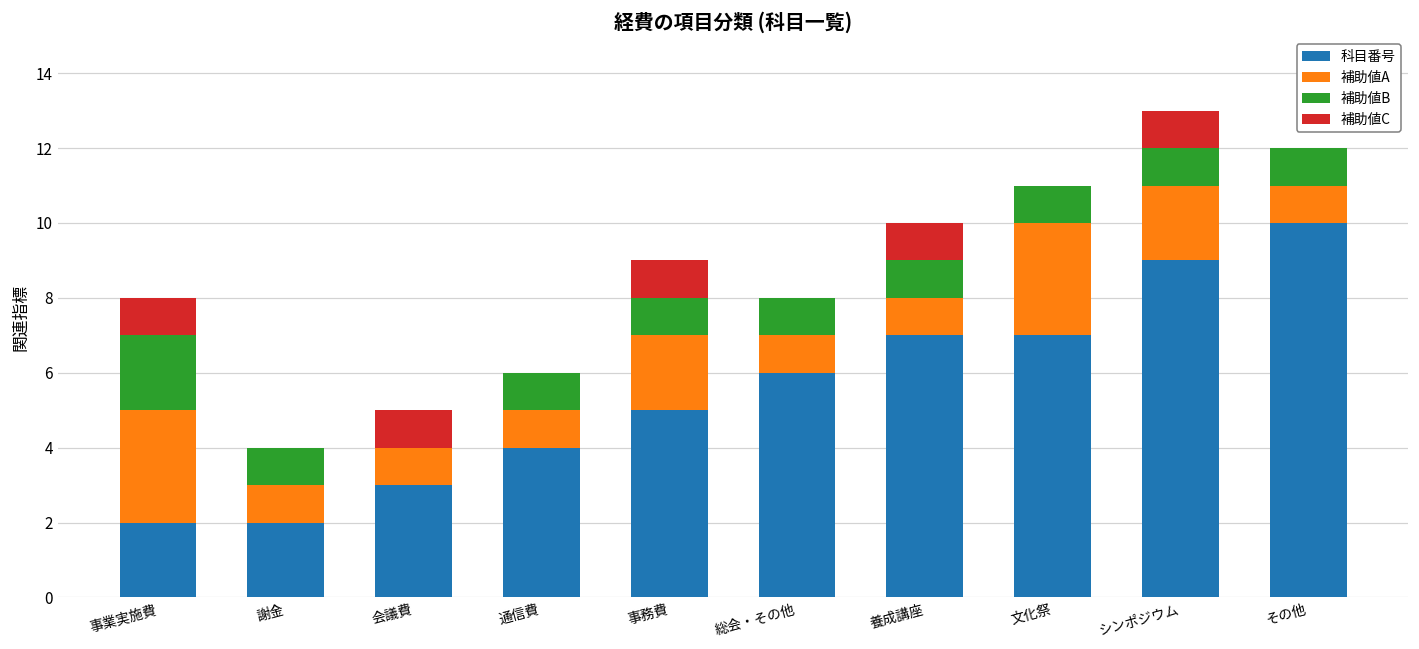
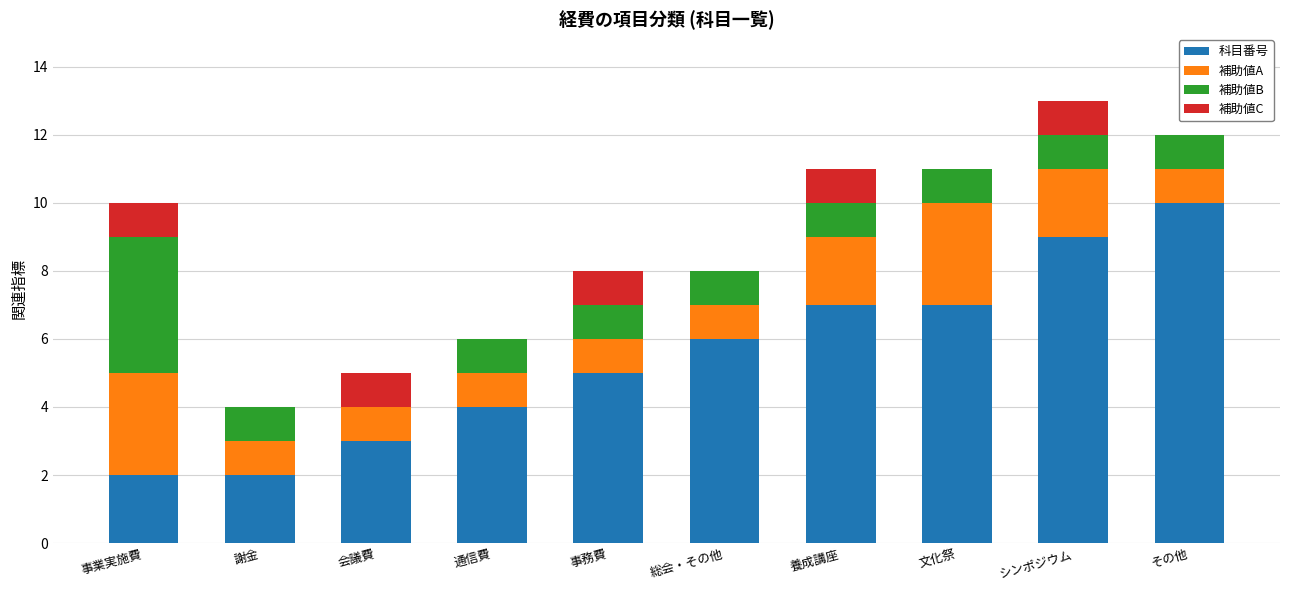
補助値B, 事業実施費: 2 -> 4
補助値A, 事務費: 2 -> 1
補助値A, 養成講座: 1 -> 2
